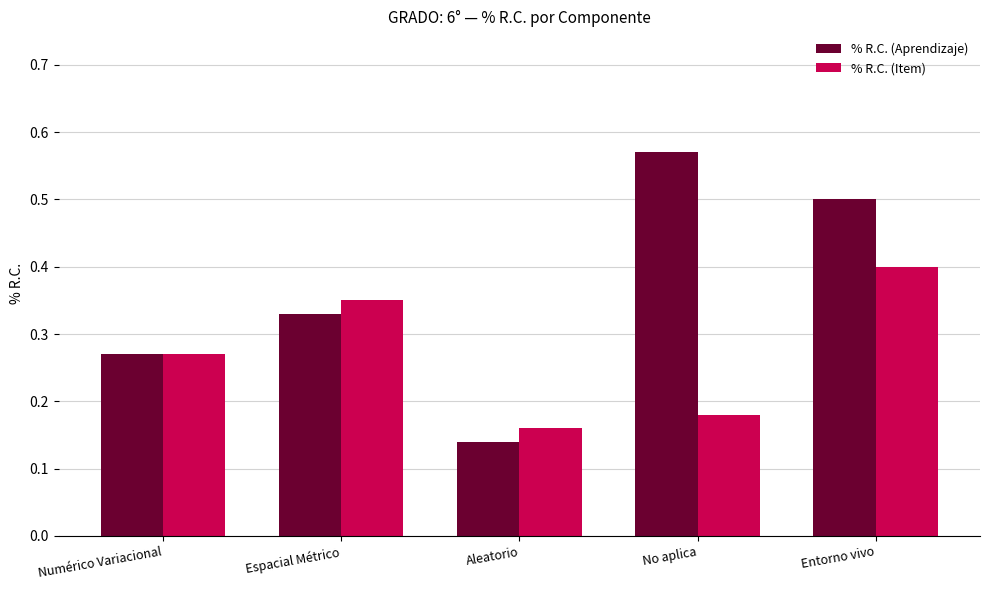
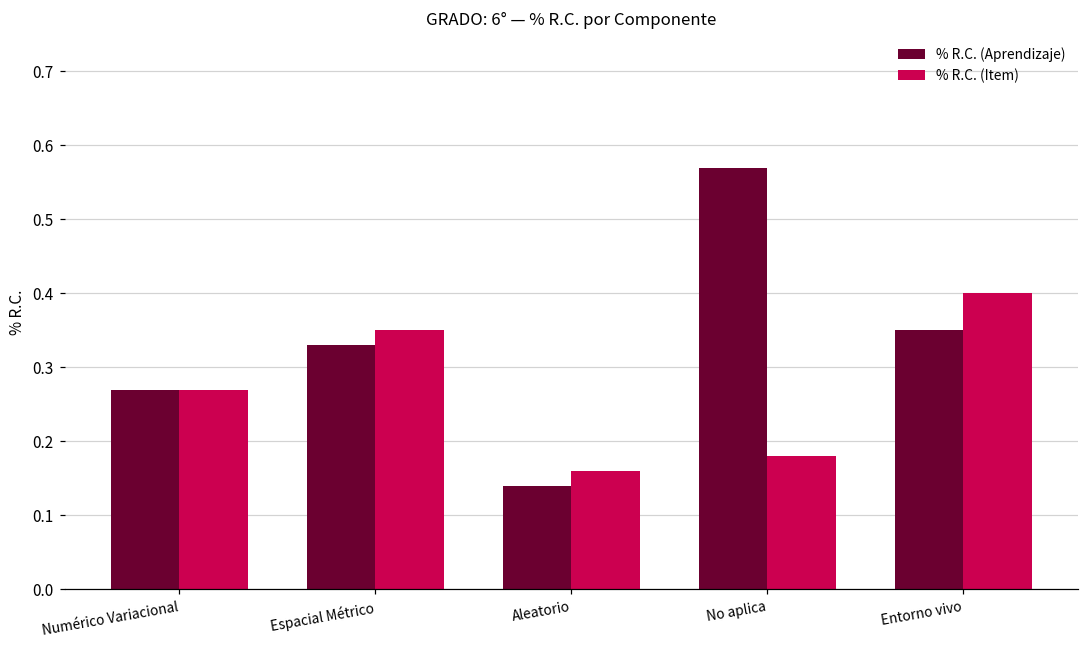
% R.C. (Aprendizaje), Entorno vivo: 0.50 -> 0.35
